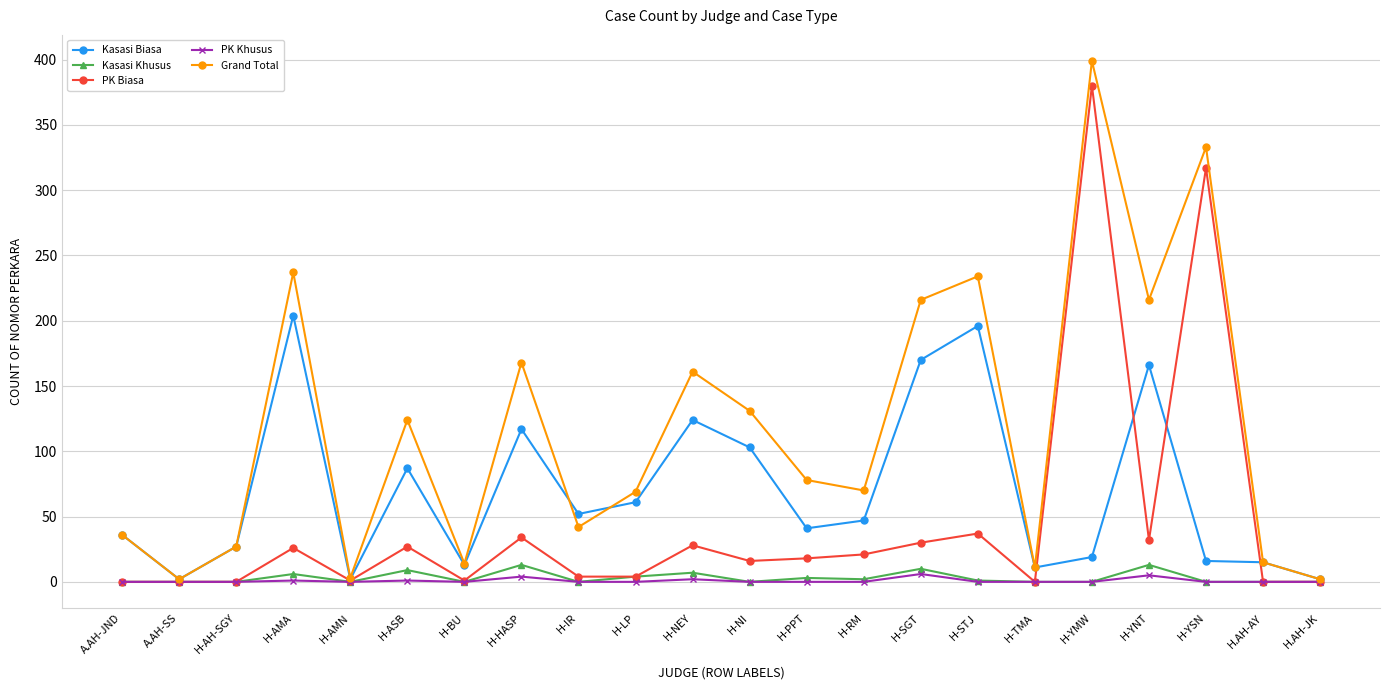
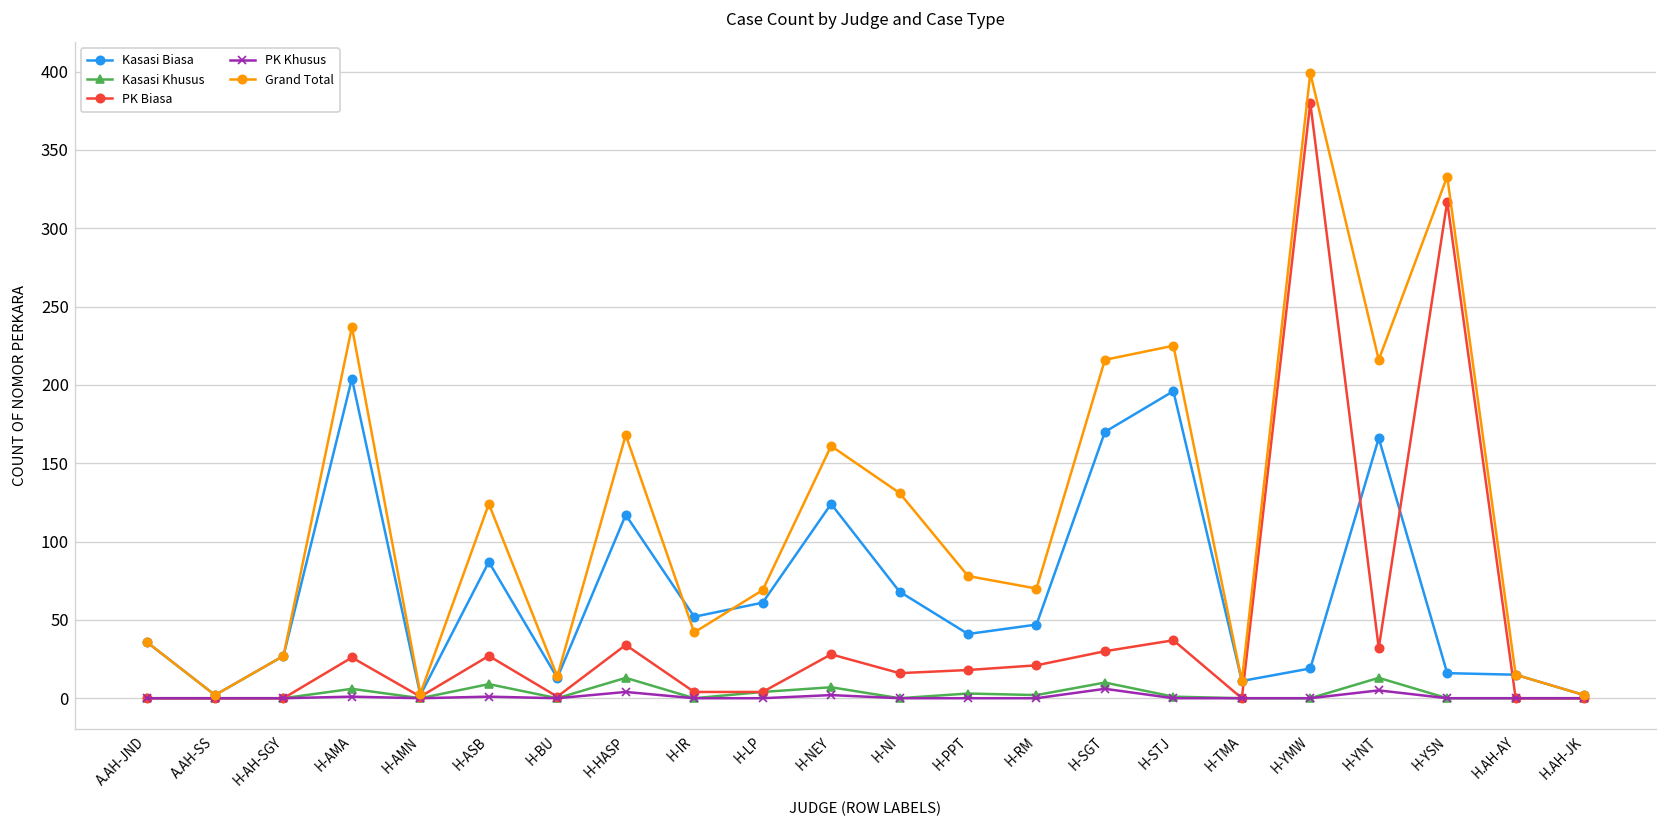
Kasasi Biasa, H-NI: 103 -> 68
Grand Total, H-STJ: 234 -> 225
